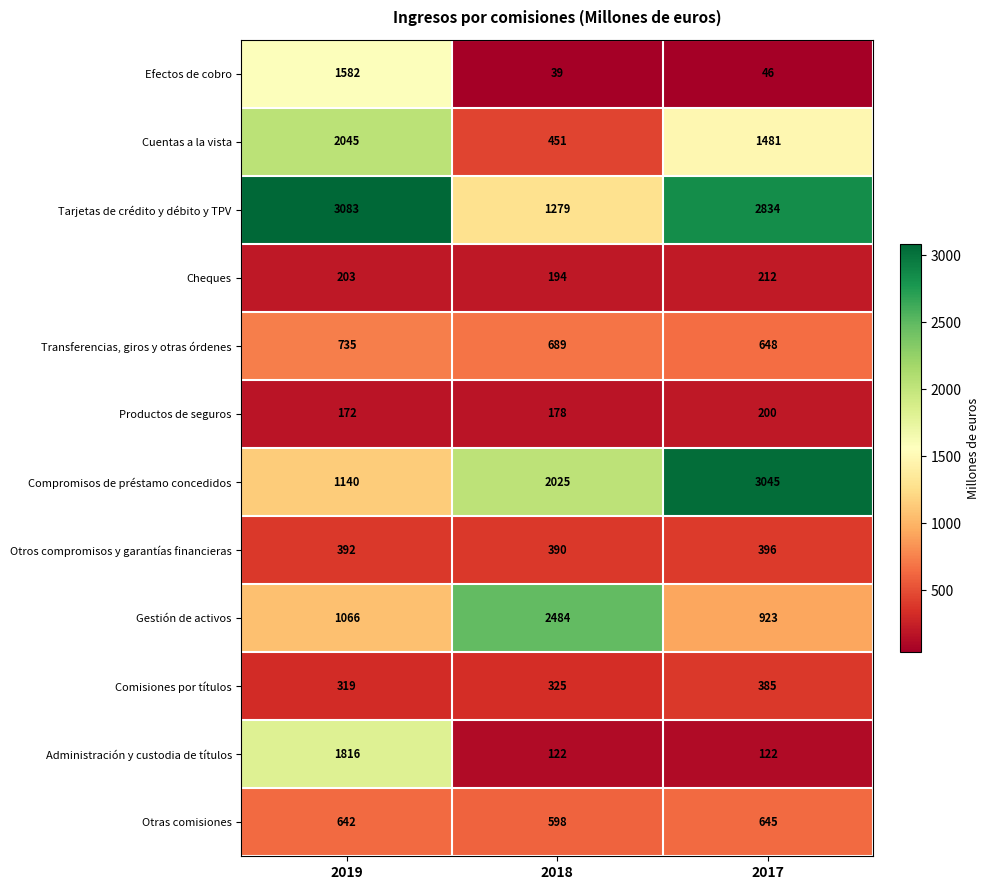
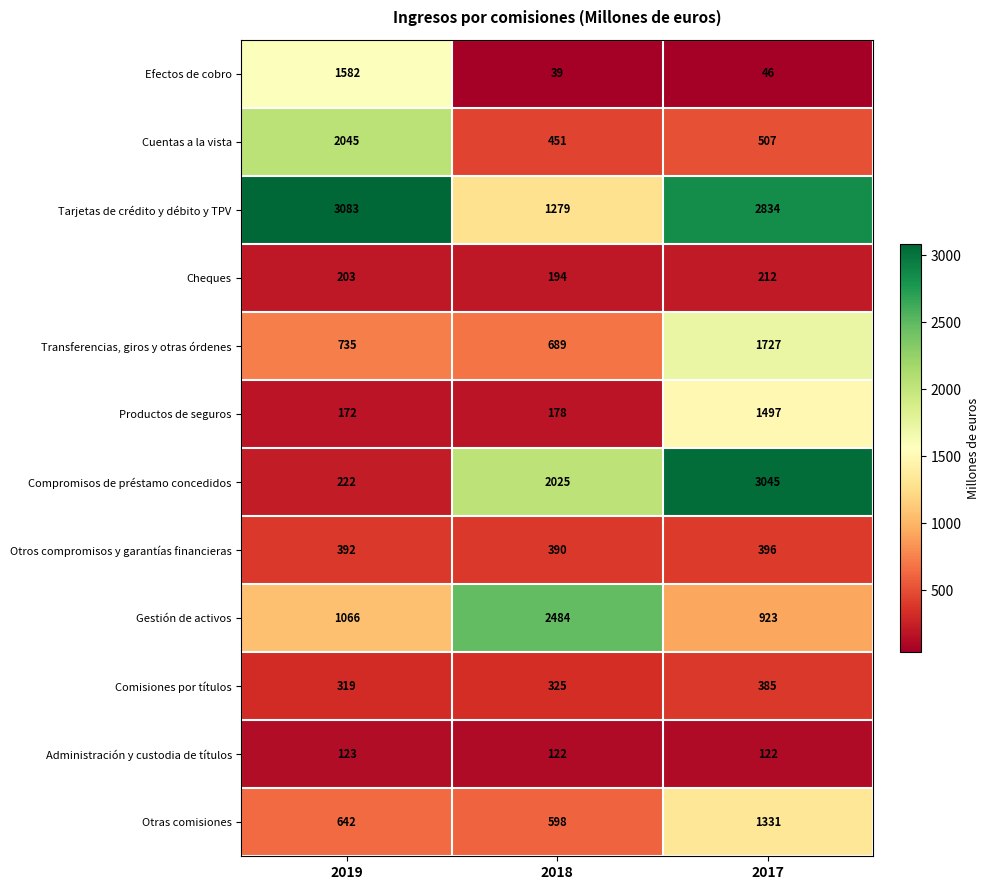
Cuentas a la vista, 2017: 1481 -> 507
Transferencias, giros y otras órdenes, 2017: 648 -> 1727
Productos de seguros, 2017: 200 -> 1497
Compromisos de préstamo concedidos, 2019: 1140 -> 222
Administración y custodia de títulos, 2019: 1816 -> 123
Otras comisiones, 2017: 645 -> 1331
